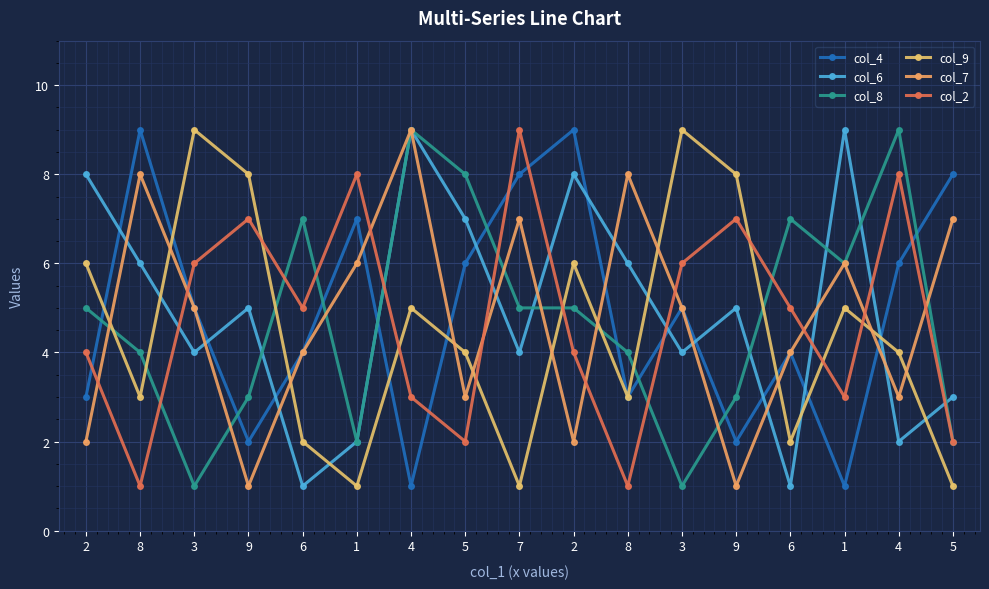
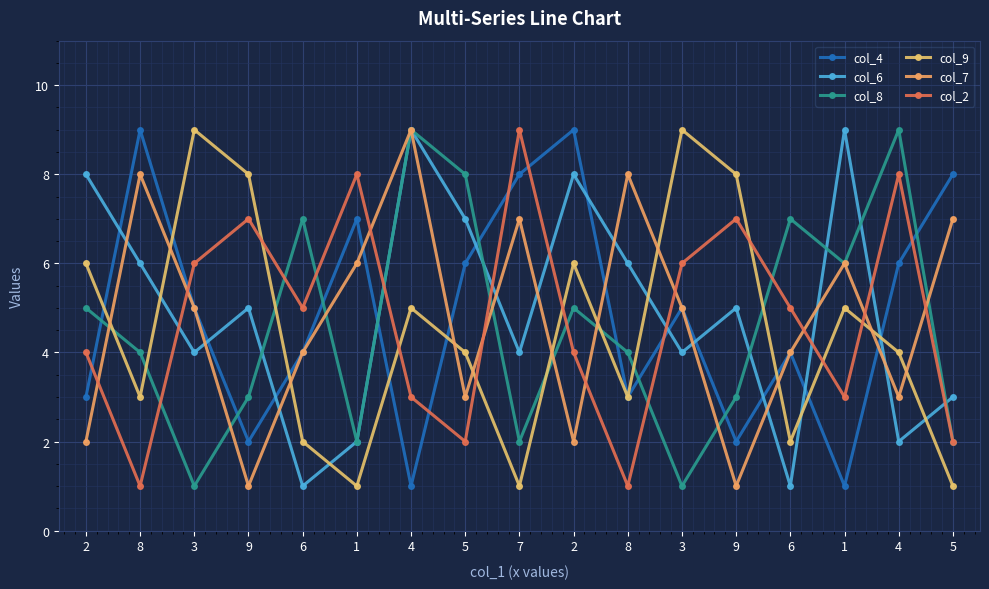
col_8, 7: 5 -> 2
